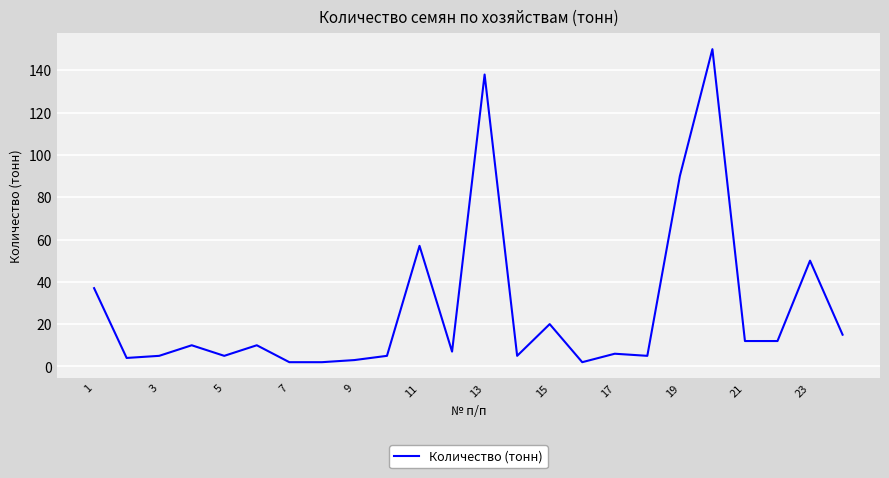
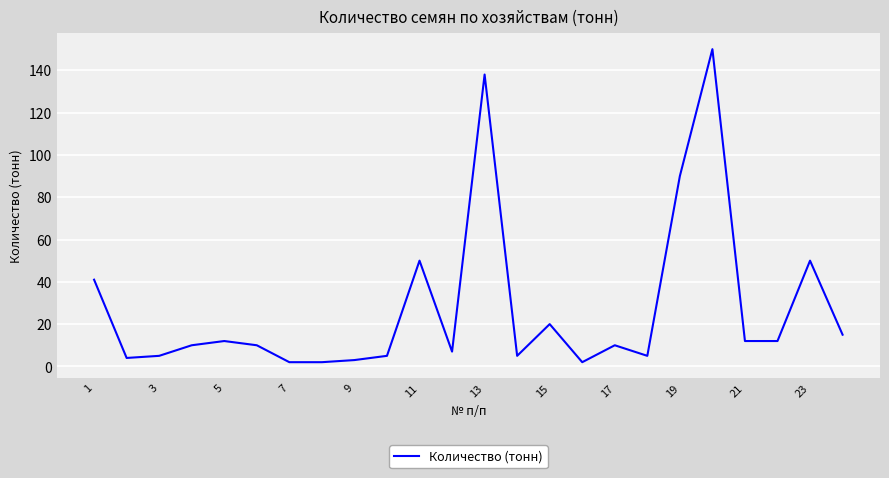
1: 37 -> 41
5: 5 -> 12
11: 57 -> 50
17: 6 -> 10
